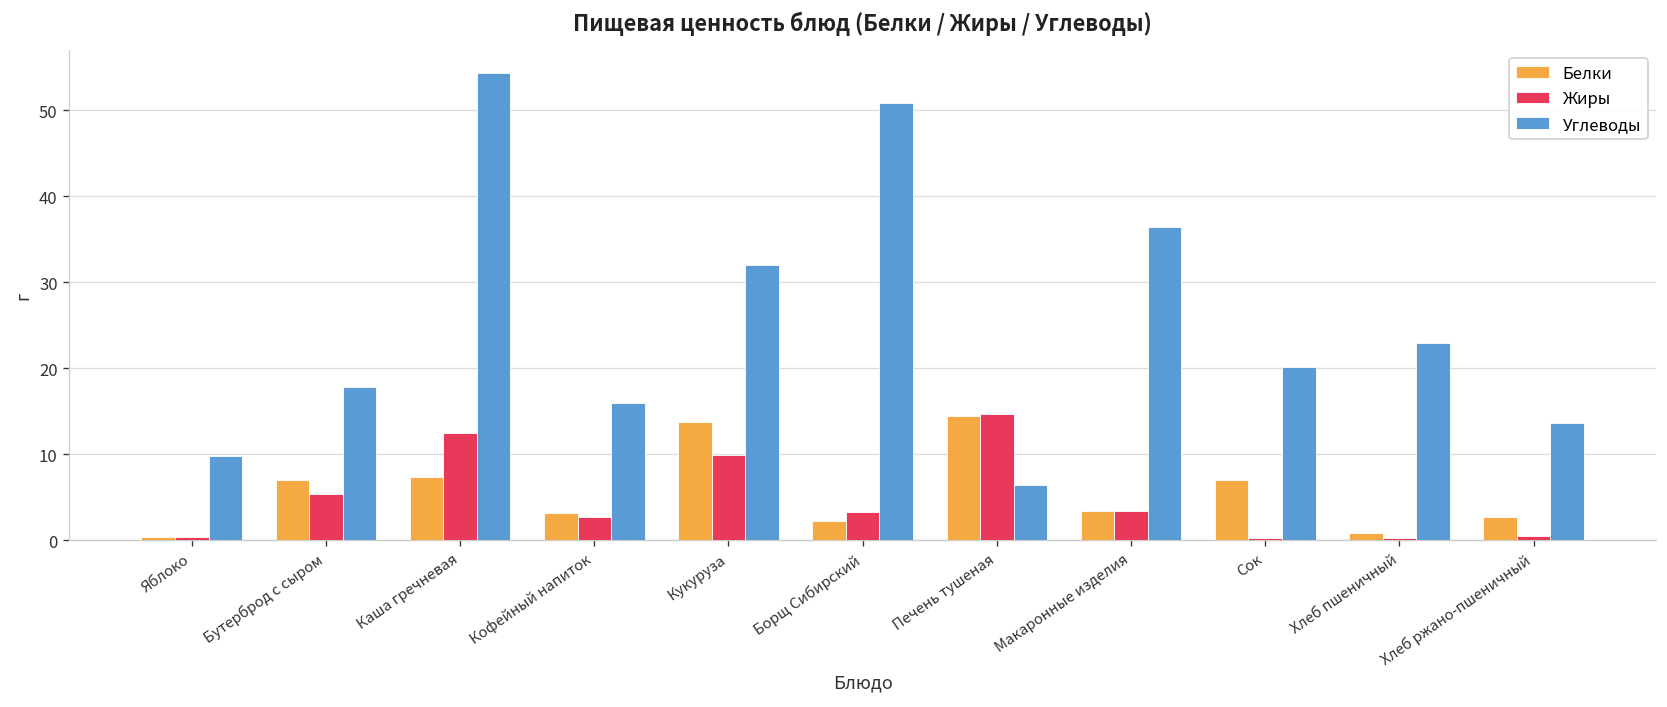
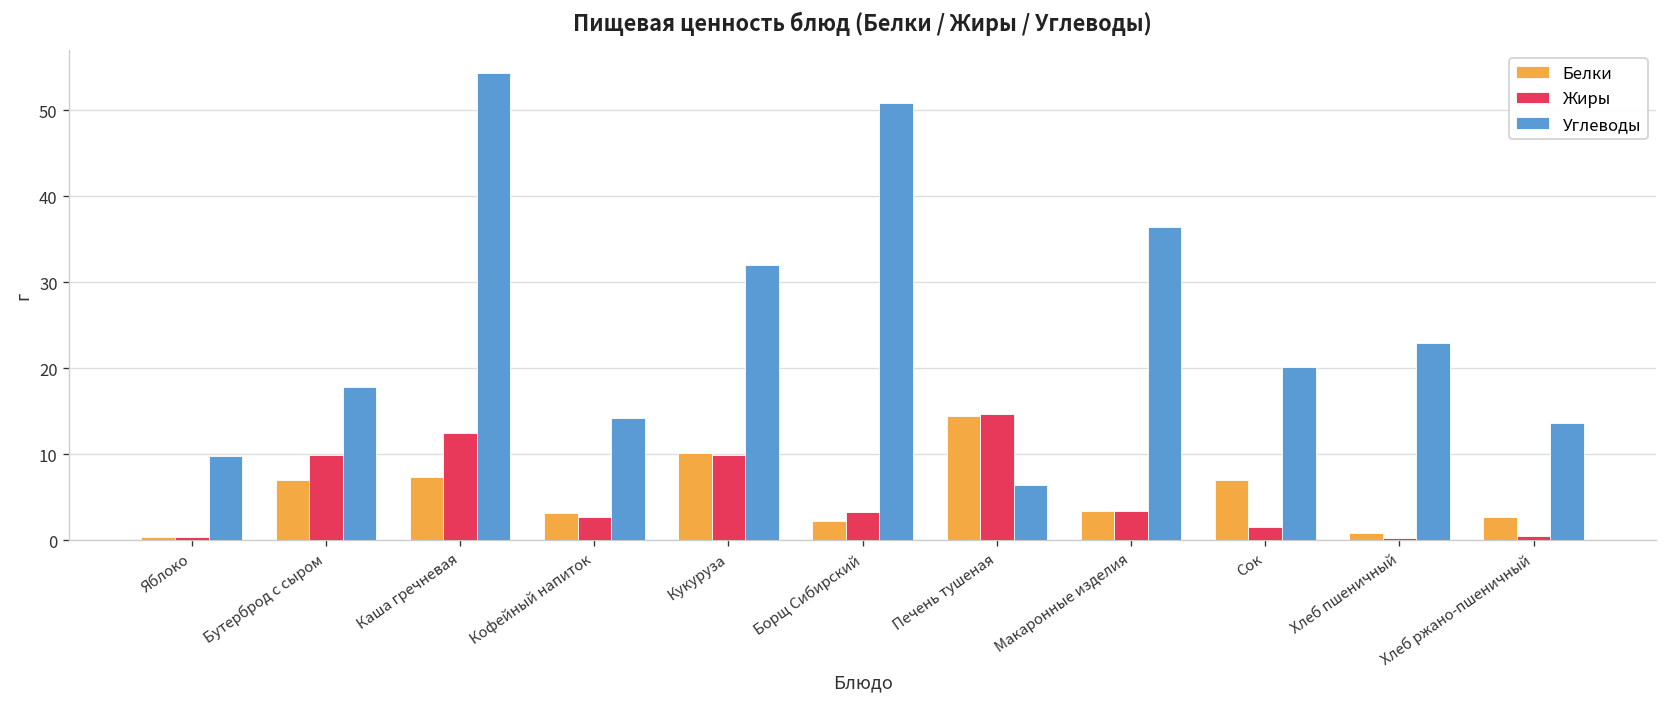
Жиры, Бутерброд с сыром: 5 -> 10
Углеводы, Кофейный напиток: 16 -> 14
Белки, Кукуруза: 14 -> 10
Жиры, Сок: 0 -> 2
